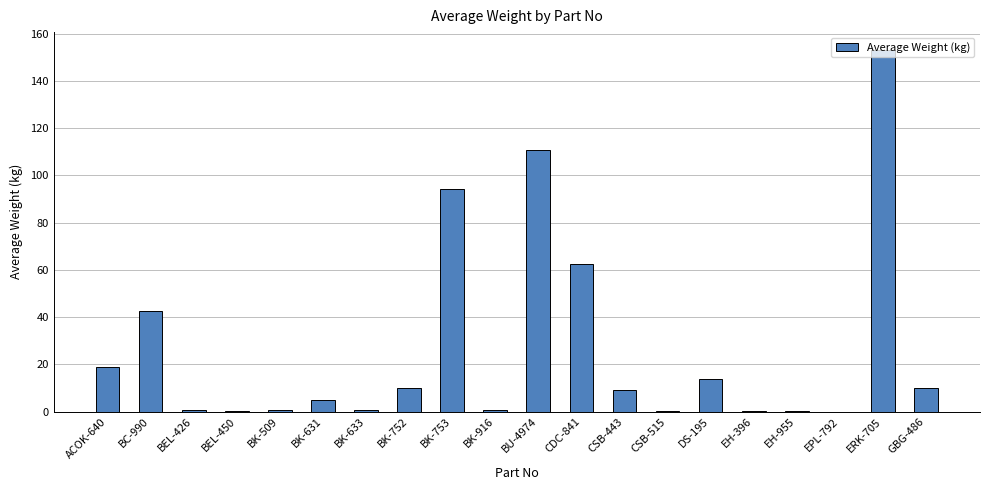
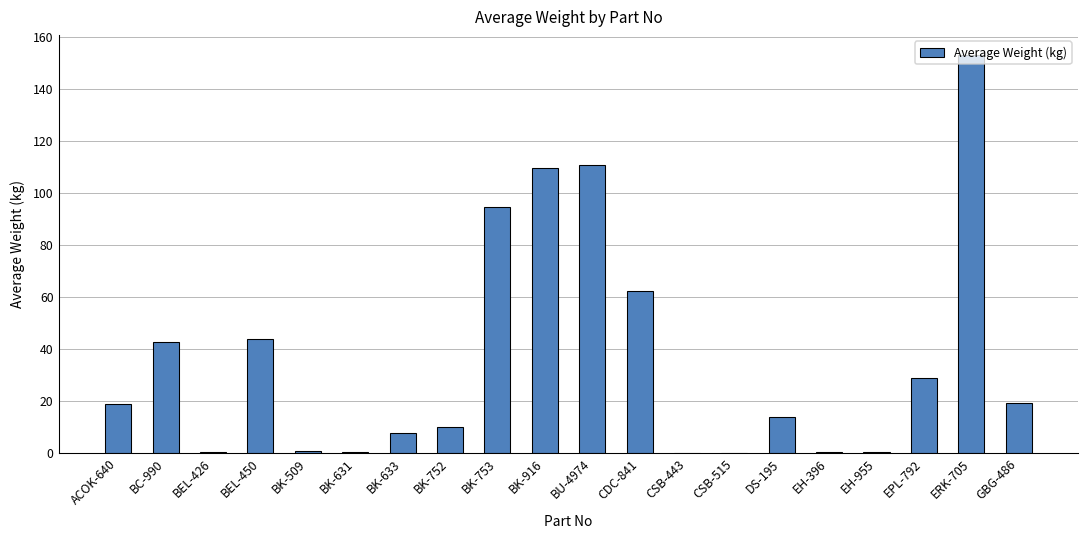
BEL-450: 0 -> 44
BK-631: 5 -> 0
BK-633: 1 -> 8
BK-916: 1 -> 110
CSB-443: 9 -> 0
EPL-792: 0 -> 29
GBG-486: 10 -> 19
